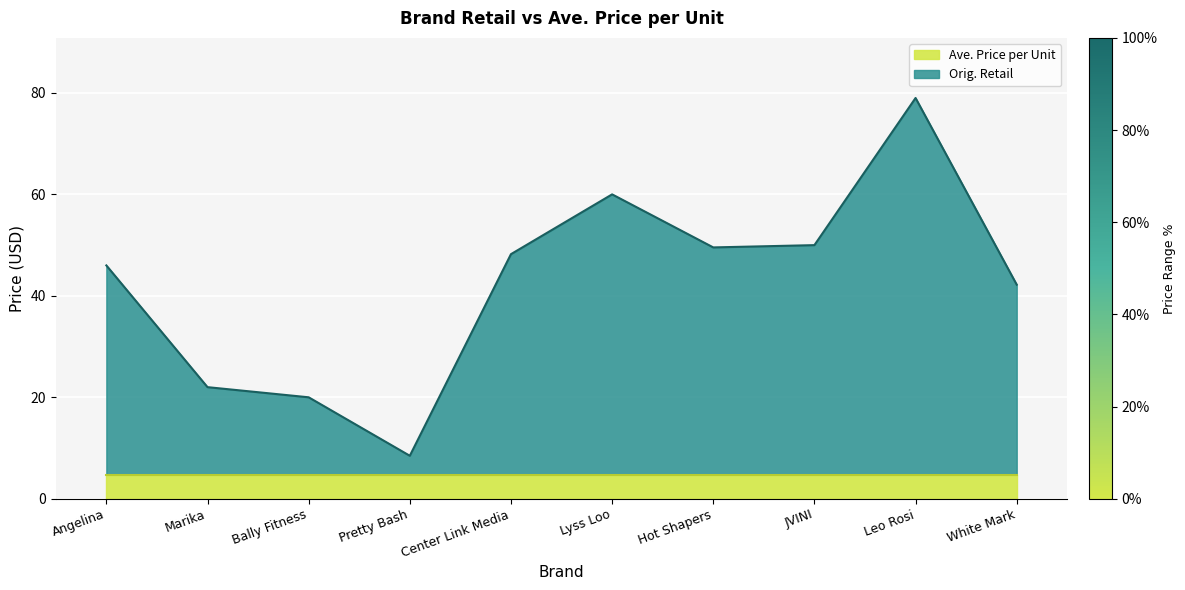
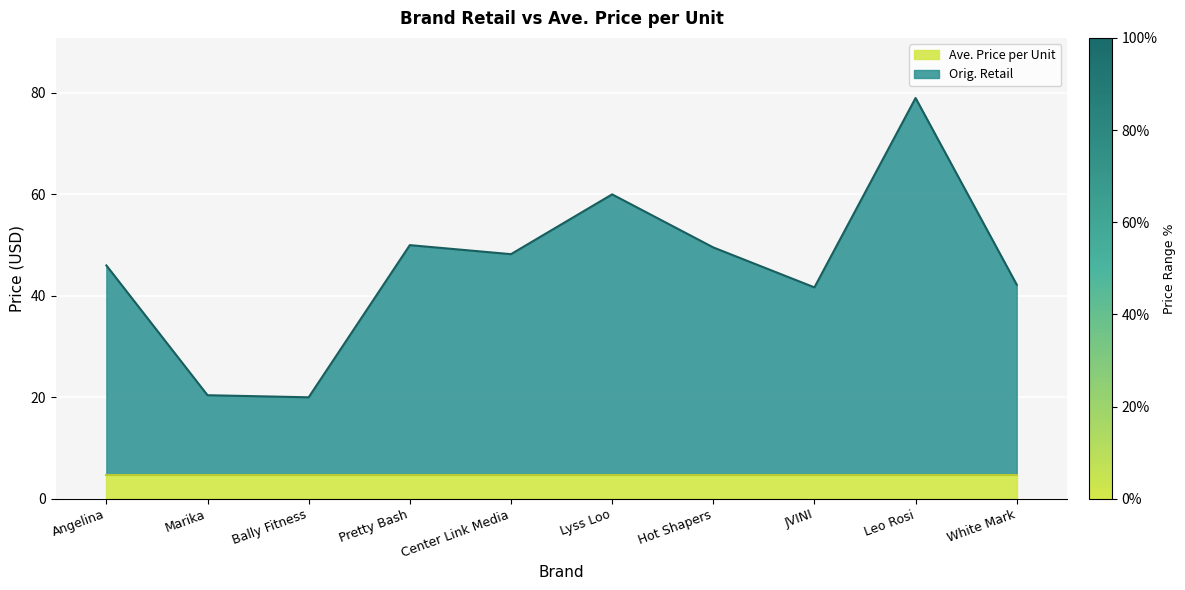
Orig. Retail, Marika: 22 -> 20
Orig. Retail, Pretty Bash: 8 -> 50
Orig. Retail, JVINI: 50 -> 42
